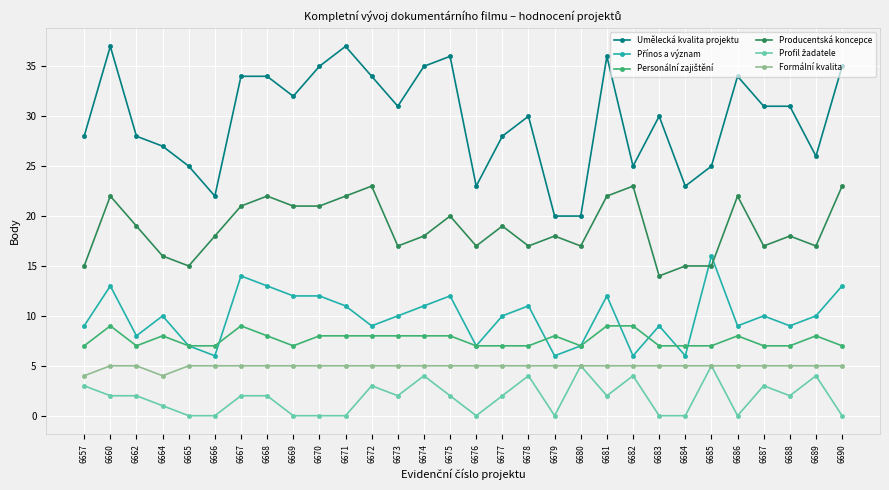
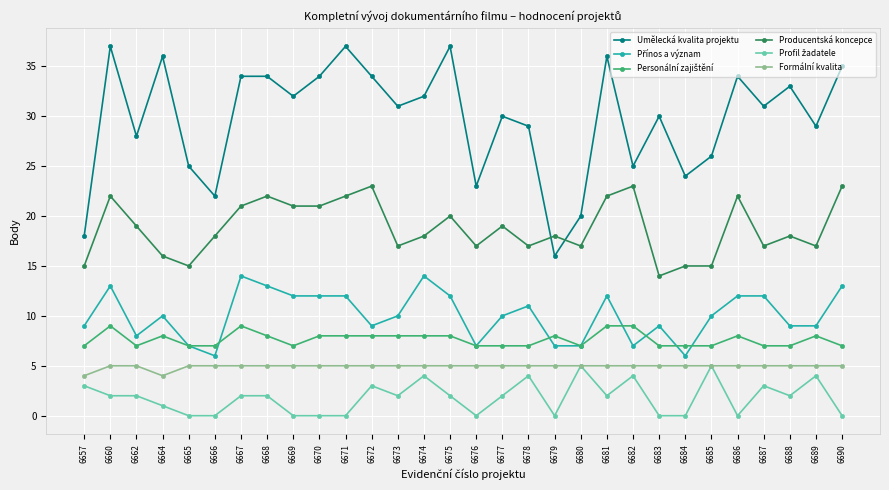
Umělecká kvalita projektu, 6657: 28 -> 18
Umělecká kvalita projektu, 6664: 27 -> 36
Umělecká kvalita projektu, 6670: 35 -> 34
Přínos a význam, 6671: 11 -> 12
Umělecká kvalita projektu, 6674: 35 -> 32
Přínos a význam, 6674: 11 -> 14
Umělecká kvalita projektu, 6675: 36 -> 37
Umělecká kvalita projektu, 6677: 28 -> 30
Umělecká kvalita projektu, 6678: 30 -> 29
Umělecká kvalita projektu, 6679: 20 -> 16
Přínos a význam, 6679: 6 -> 7
Přínos a význam, 6682: 6 -> 7
Umělecká kvalita projektu, 6684: 23 -> 24
Umělecká kvalita projektu, 6685: 25 -> 26
Přínos a význam, 6685: 16 -> 10
Přínos a význam, 6686: 9 -> 12
Přínos a význam, 6687: 10 -> 12
Umělecká kvalita projektu, 6688: 31 -> 33
Umělecká kvalita projektu, 6689: 26 -> 29
Přínos a význam, 6689: 10 -> 9
